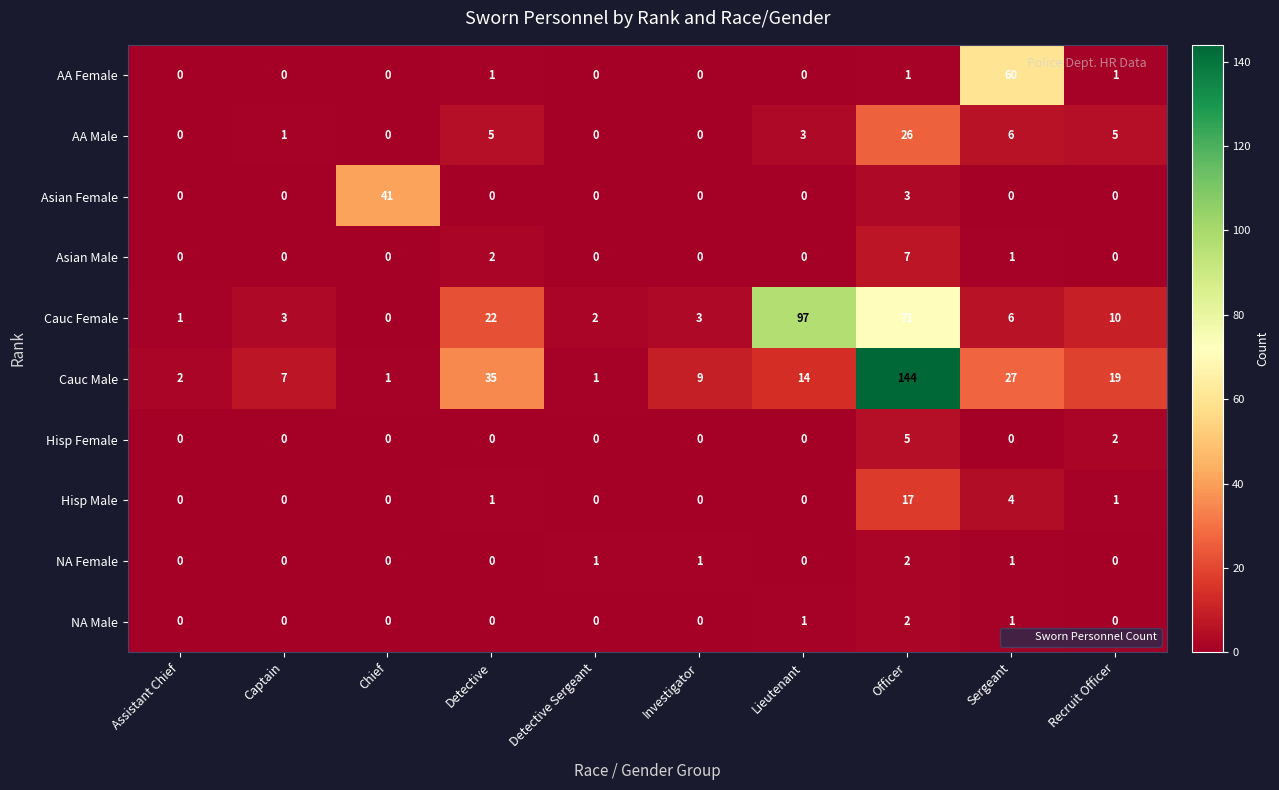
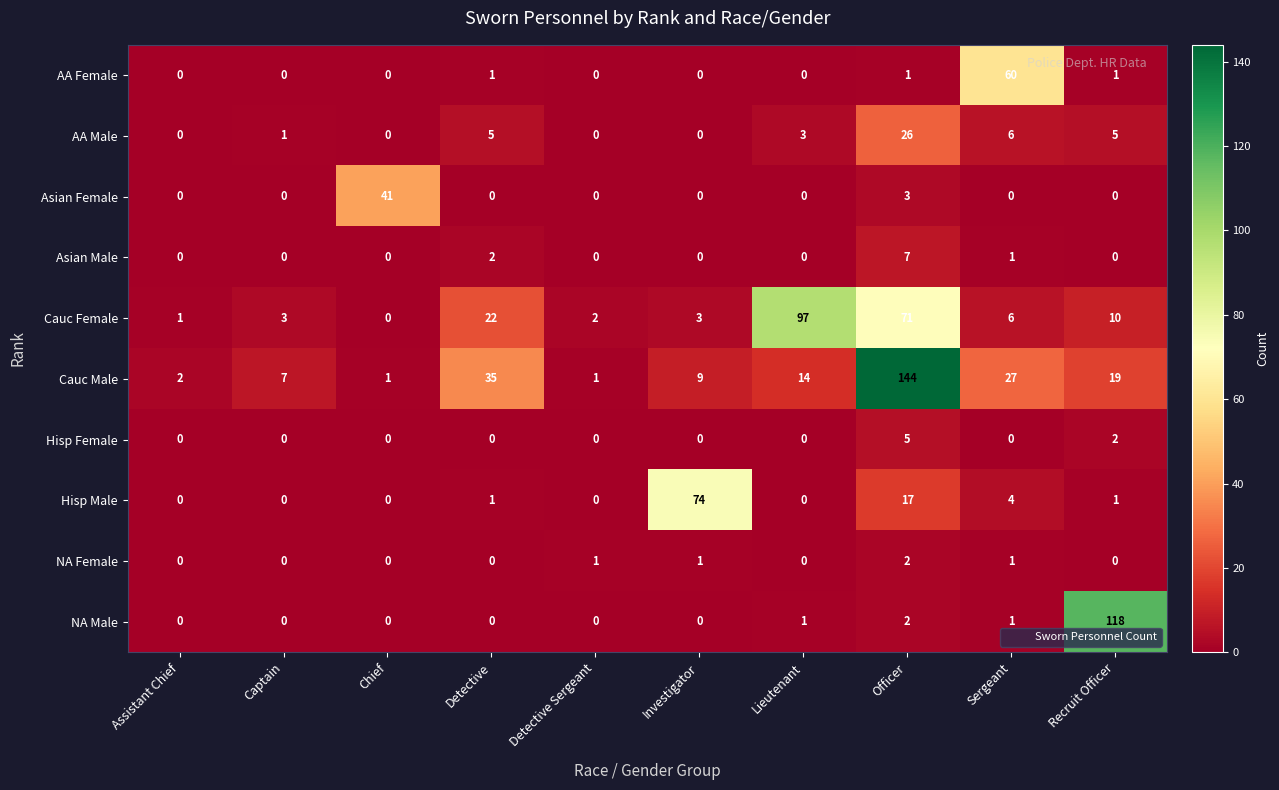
Hisp Male, Investigator: 0 -> 74
NA Male, Recruit Officer: 0 -> 118
